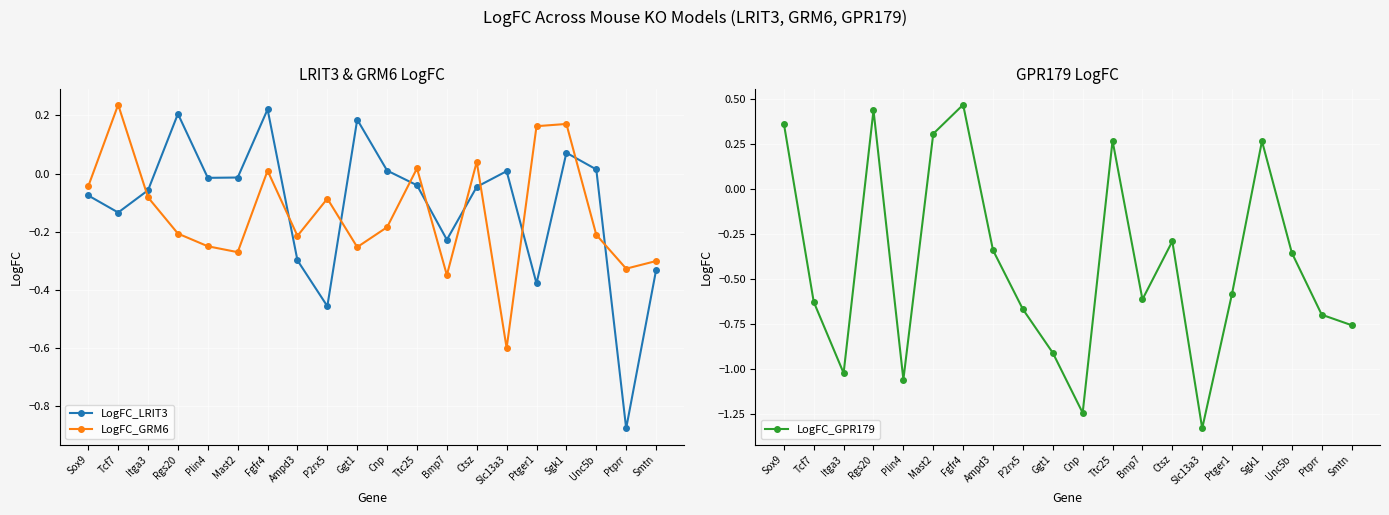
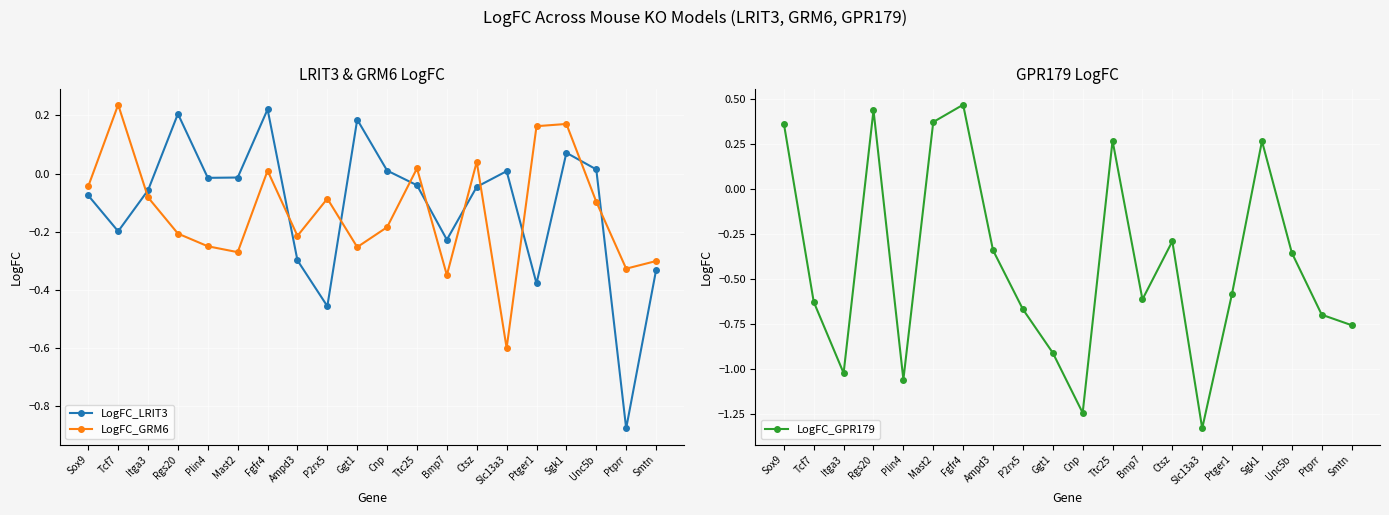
LRIT3 & GRM6 LogFC, LogFC_LRIT3, Tcf7: -0.13 -> -0.20
LRIT3 & GRM6 LogFC, LogFC_GRM6, Unc5b: -0.21 -> -0.10
GPR179 LogFC, Mast2: 0.31 -> 0.37
